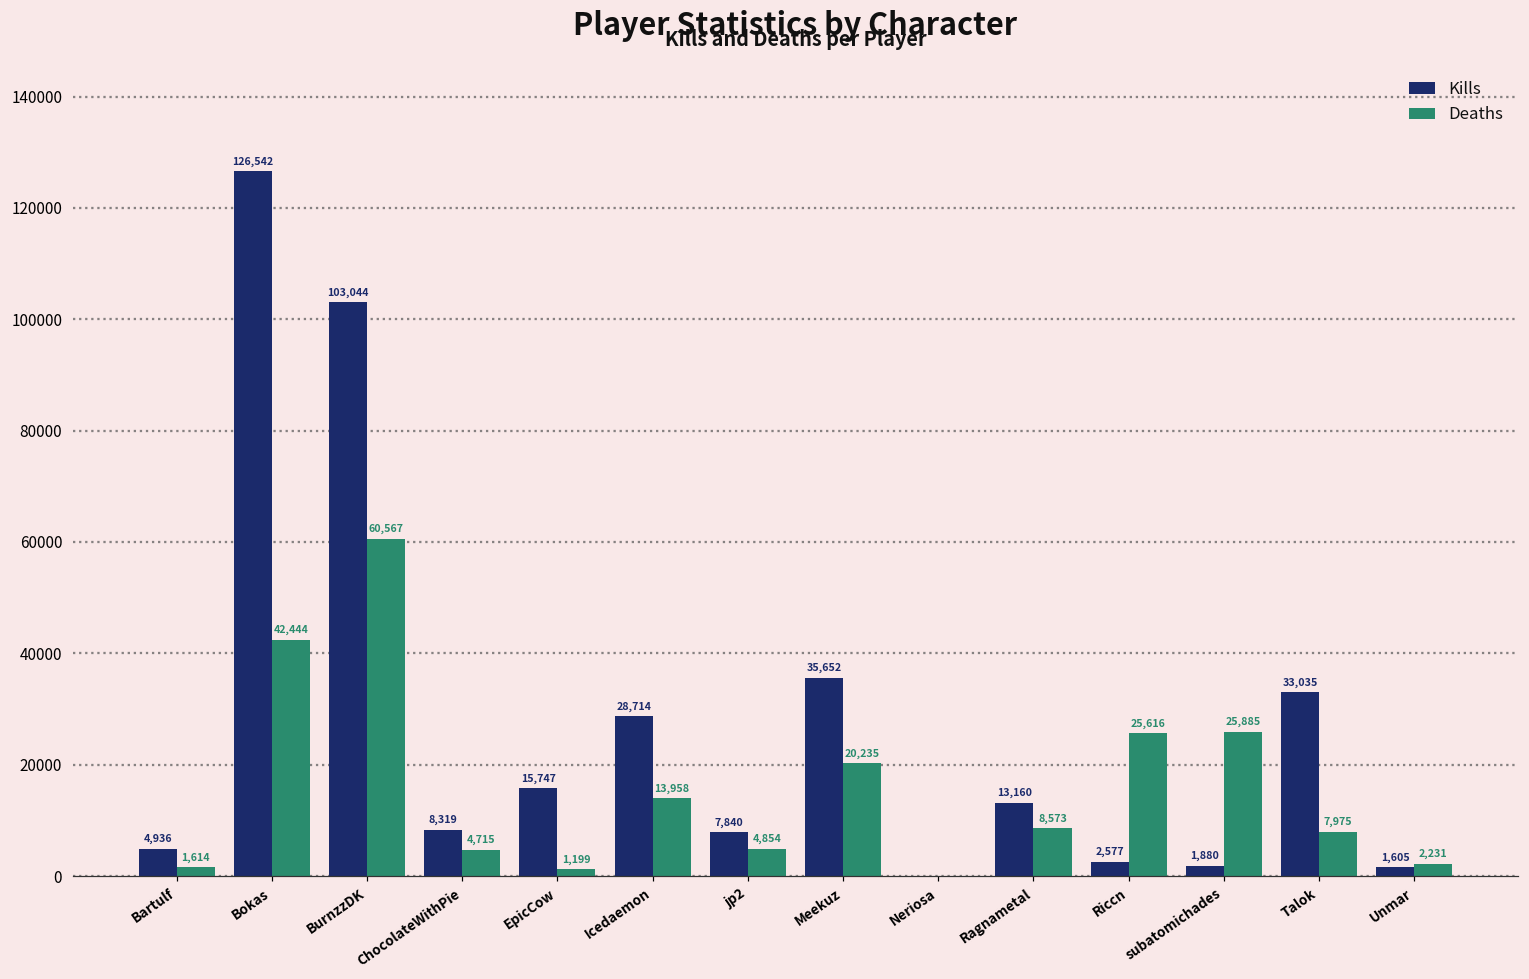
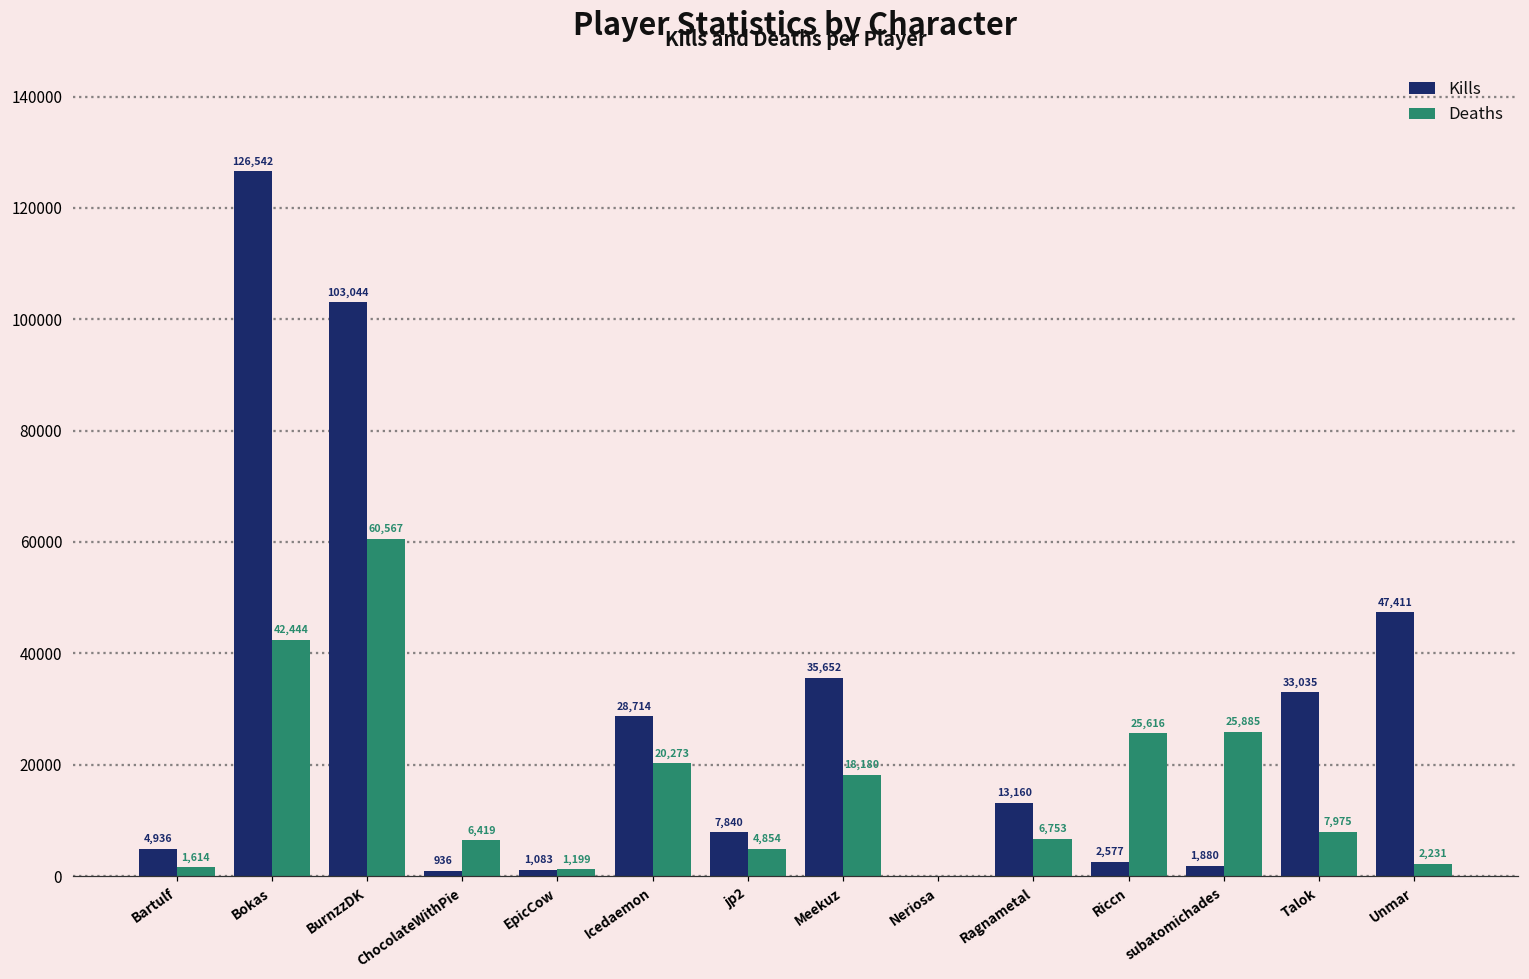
Kills, ChocolateWithPie: 8,319 -> 936
Deaths, ChocolateWithPie: 4,715 -> 6,419
Kills, EpicCow: 15,747 -> 1,083
Deaths, Icedaemon: 13,958 -> 20,273
Deaths, Meekuz: 20,235 -> 18,180
Deaths, Ragnametal: 8,573 -> 6,753
Kills, Unmar: 1,605 -> 47,411
